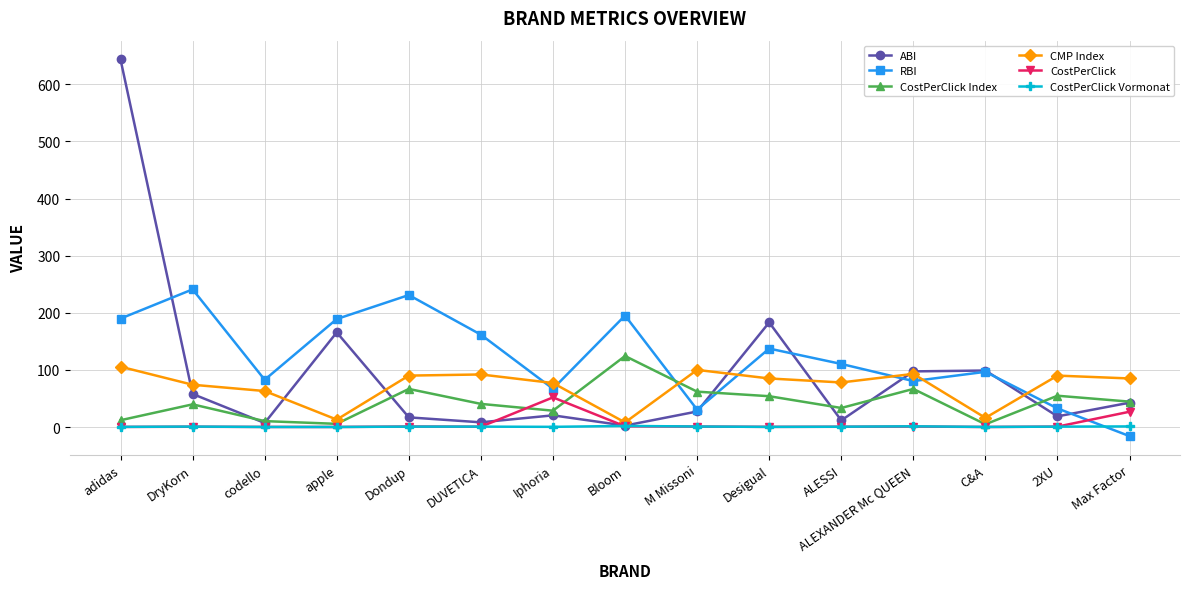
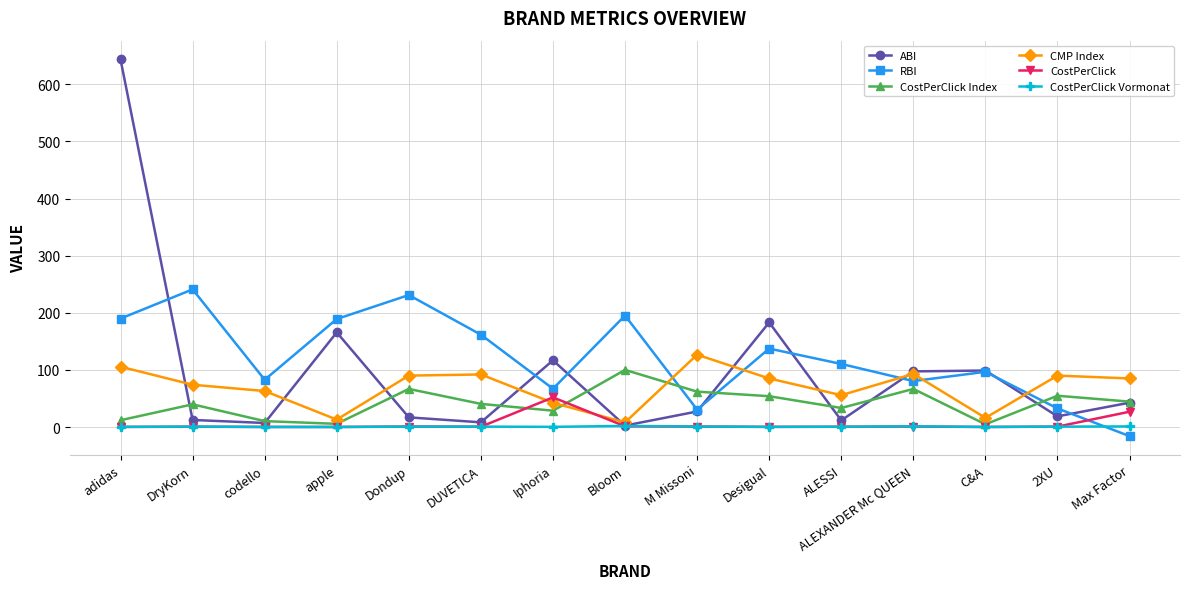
ABI, DryKorn: 60 -> 10
ABI, Iphoria: 20 -> 120
CMP Index, Iphoria: 80 -> 40
CostPerClick Index, Bloom: 120 -> 100
CMP Index, M Missoni: 100 -> 130
CMP Index, ALESSI: 80 -> 60
